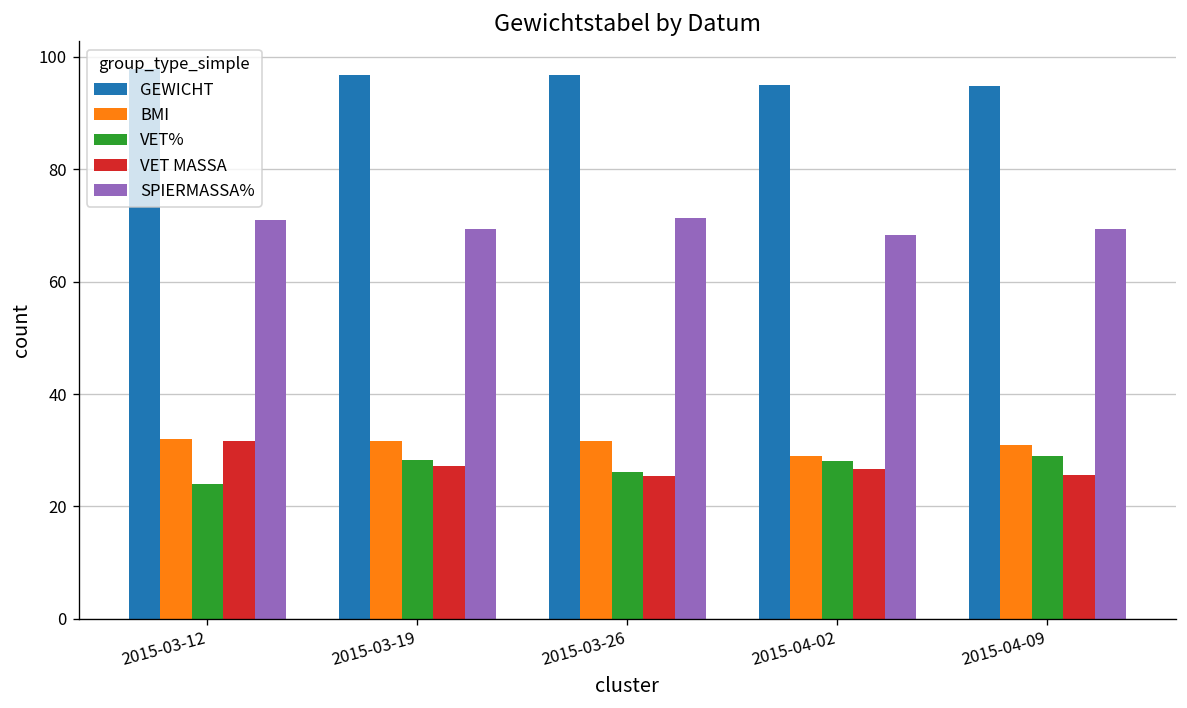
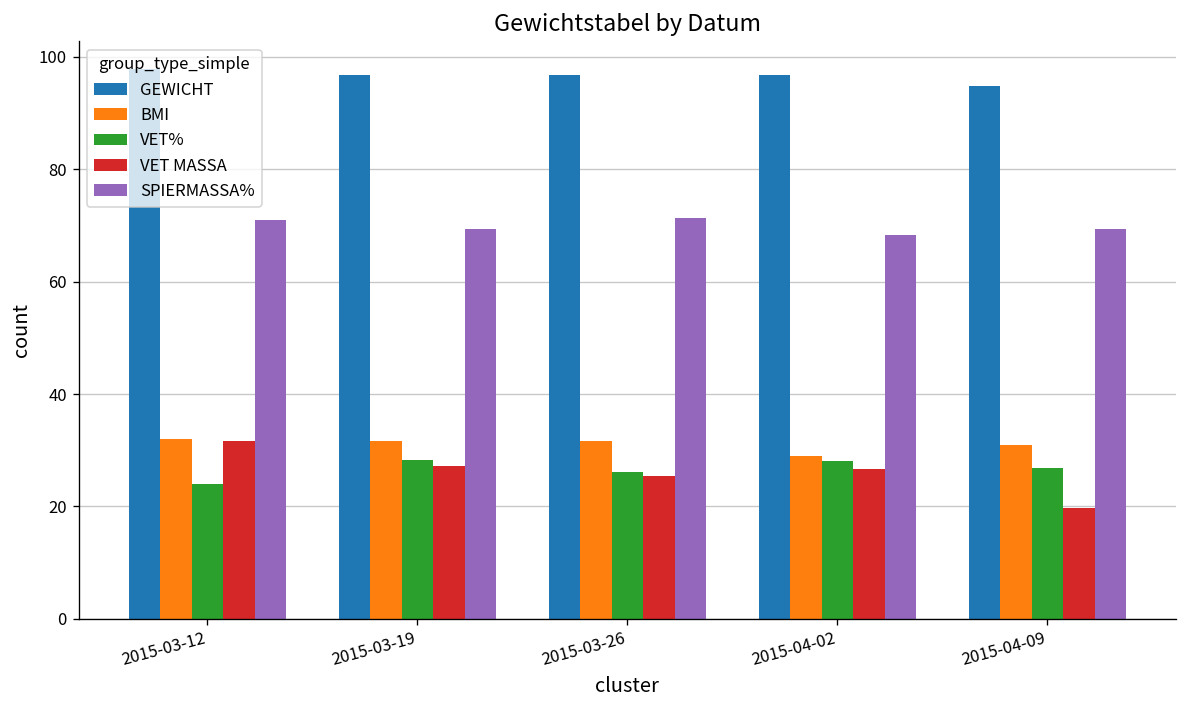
GEWICHT, 2015-04-02: 95 -> 97
VET%, 2015-04-09: 29 -> 27
VET MASSA, 2015-04-09: 26 -> 20
